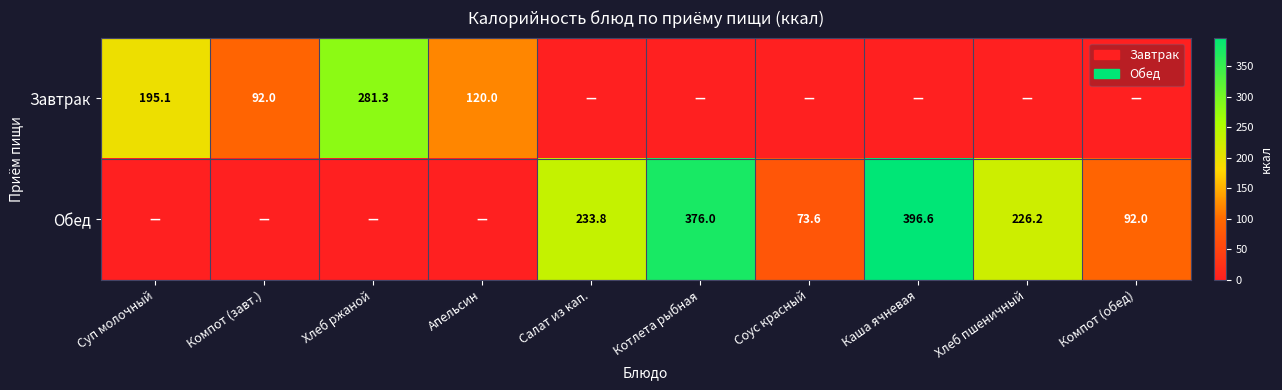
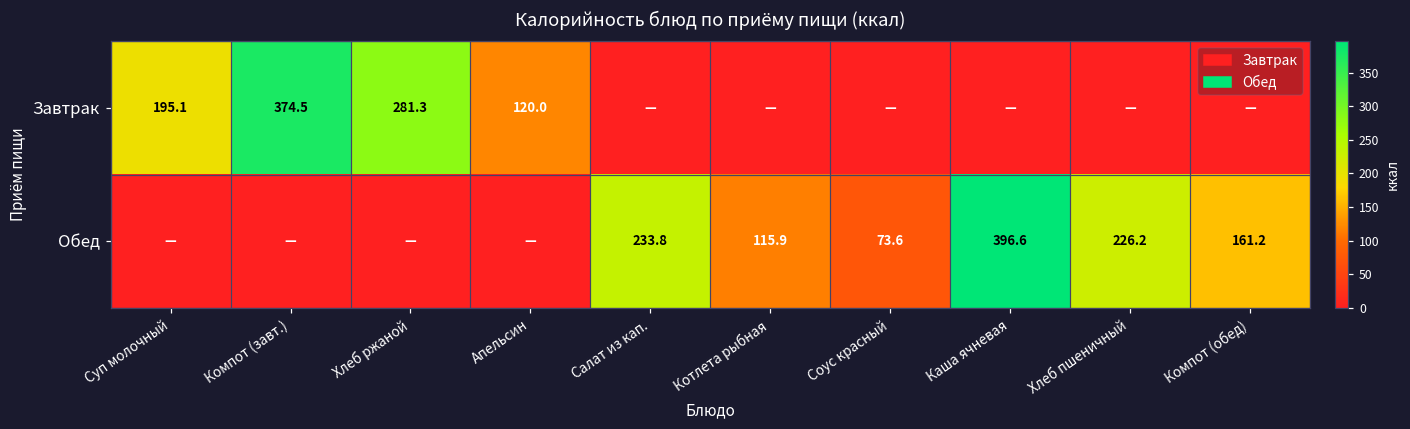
Завтрак, Компот (завт.): 92.0 -> 374.5
Обед, Котлета рыбная: 376.0 -> 115.9
Обед, Компот (обед): 92.0 -> 161.2
